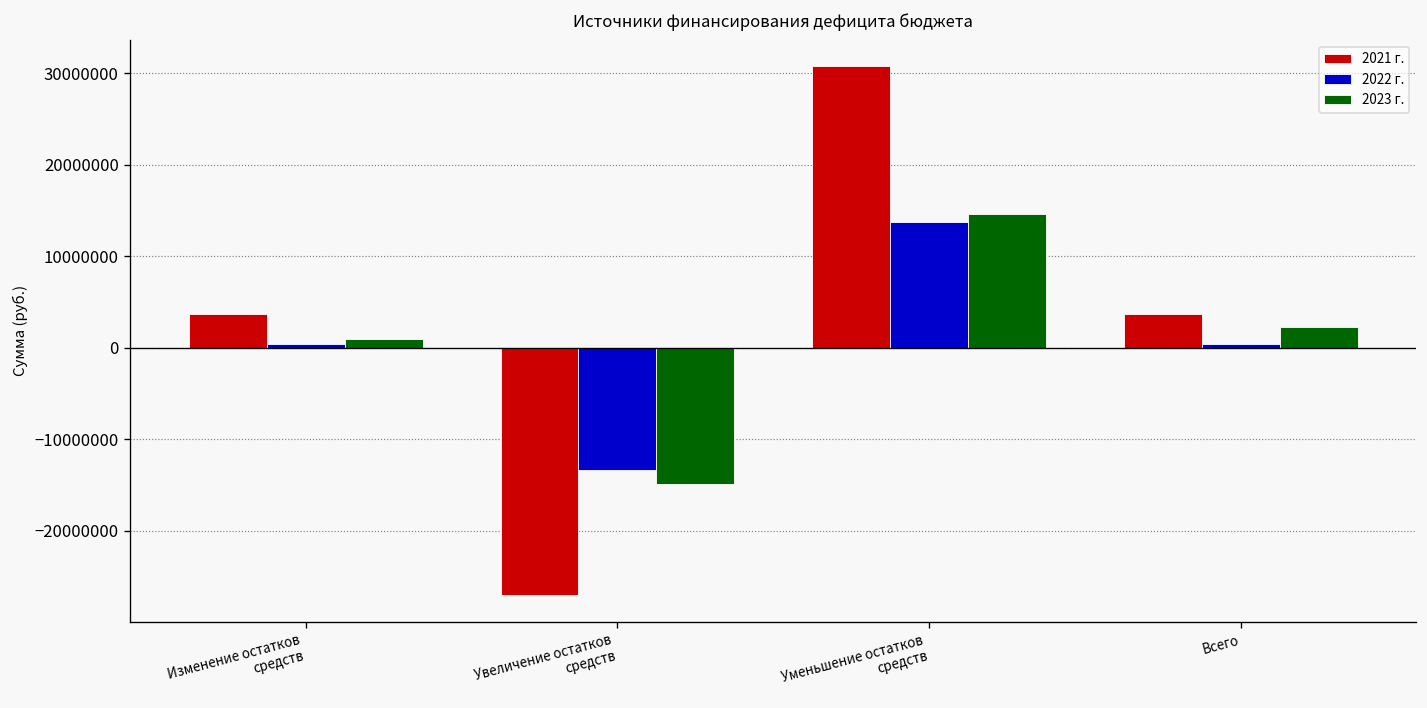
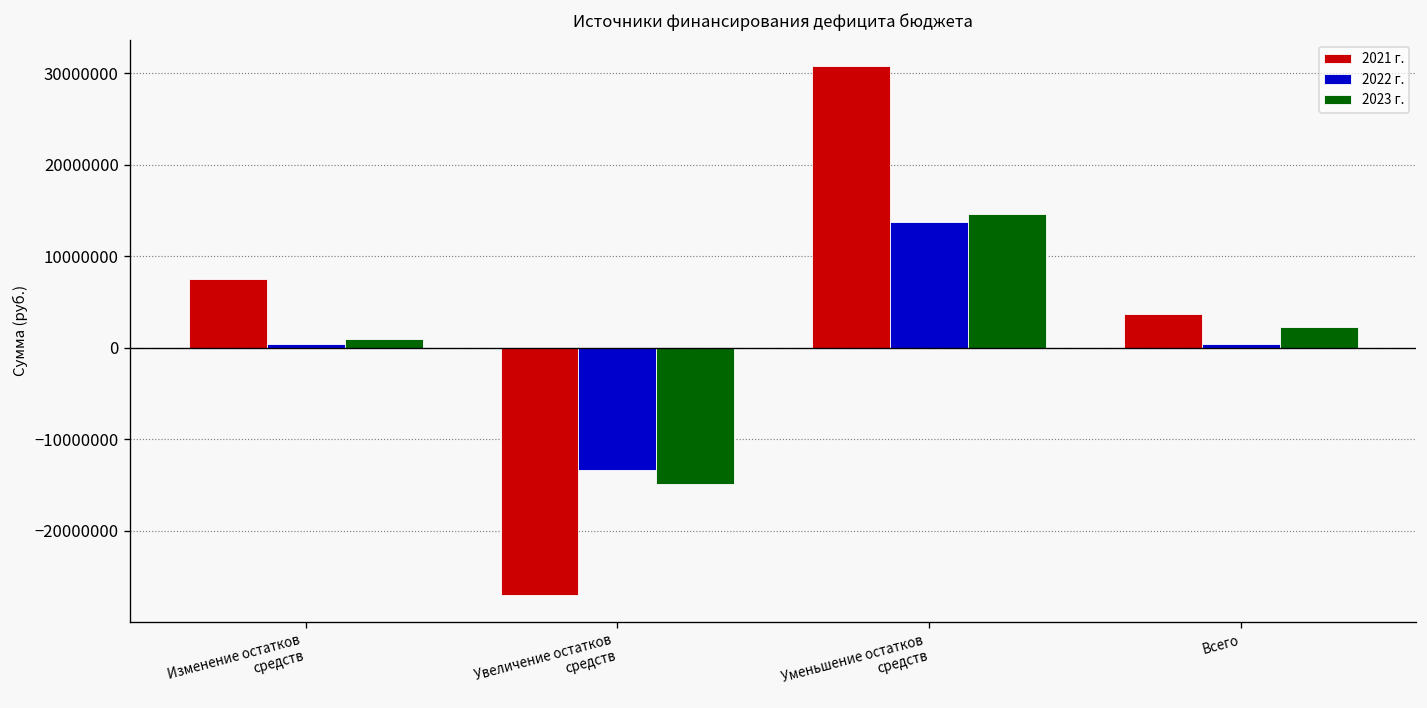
2021 г., Изменение остатков средств: 4000000 -> 7000000
